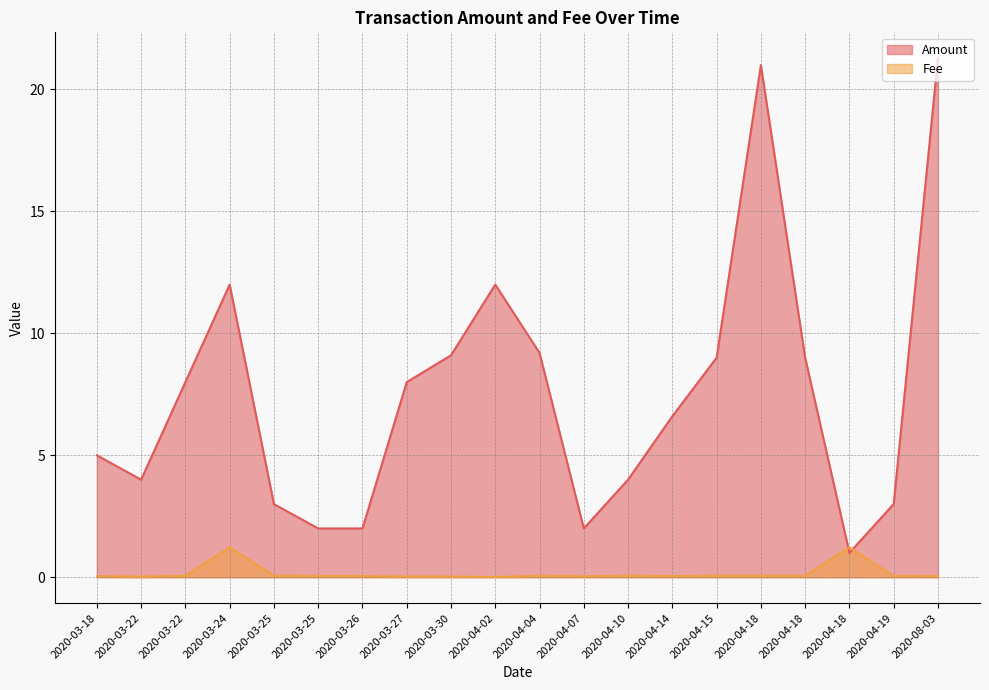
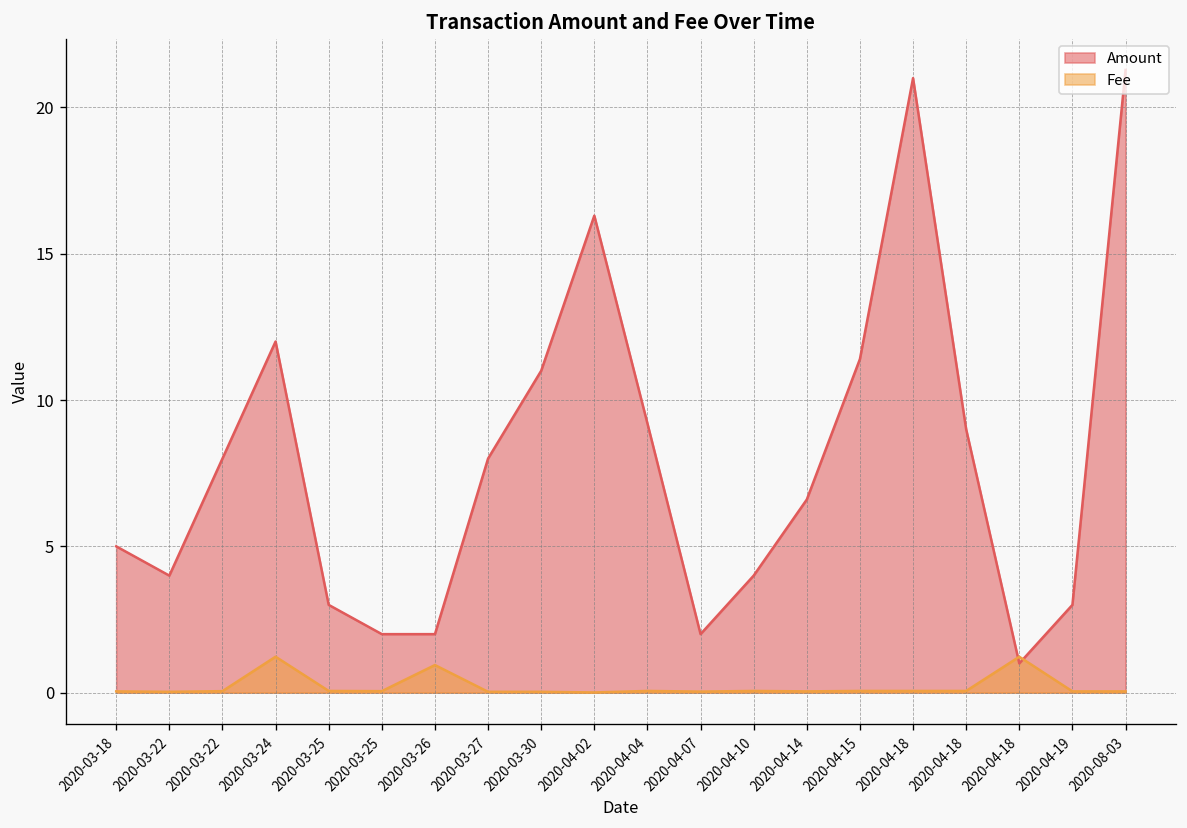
Fee, 2020-03-26: 0.0 -> 0.9
Amount, 2020-03-30: 9.1 -> 11.0
Amount, 2020-04-02: 12.0 -> 16.3
Amount, 2020-04-15: 9.0 -> 11.4
